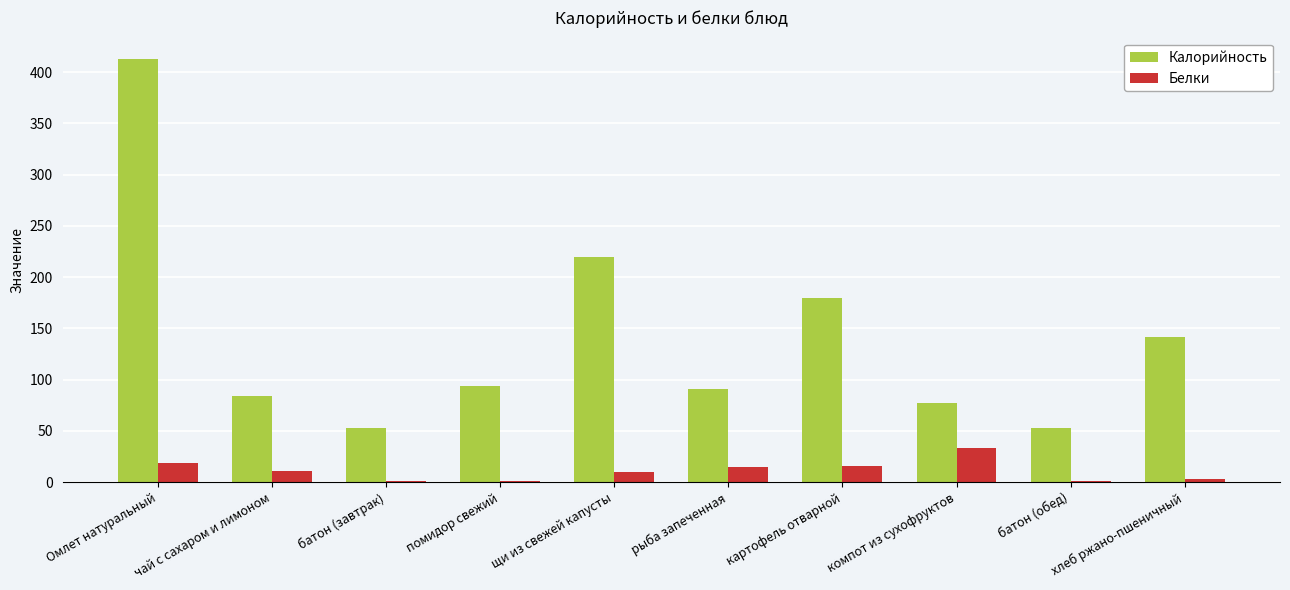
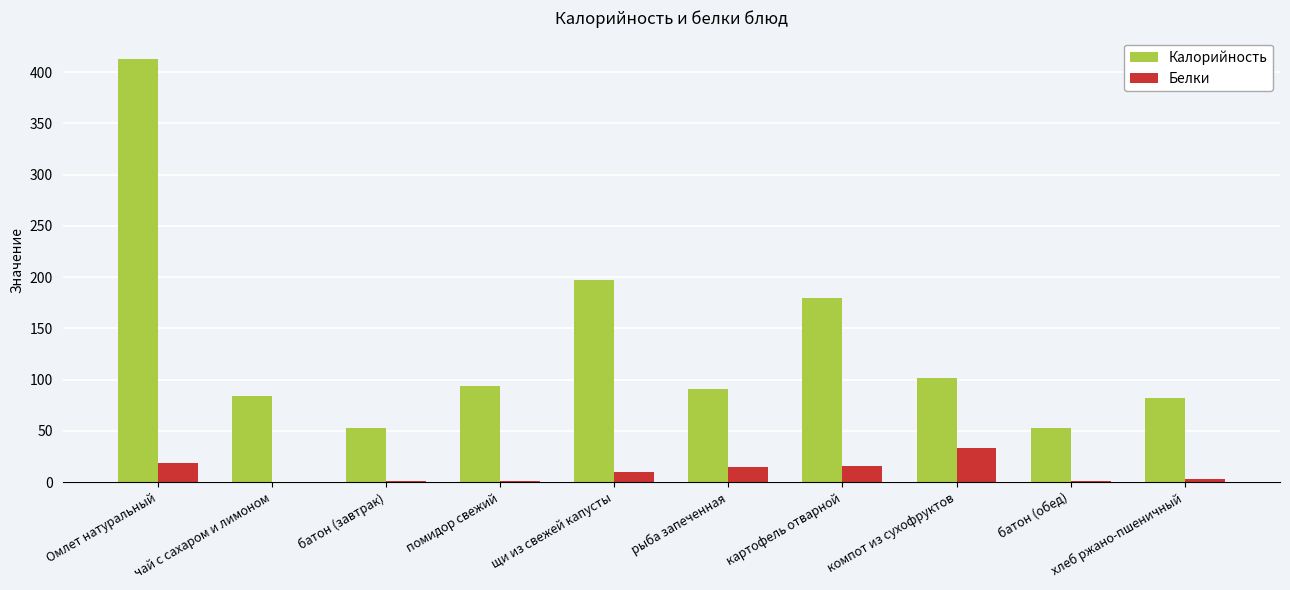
Белки, чай с сахаром и лимоном: 11 -> 0
Калорийность, щи из свежей капусты: 220 -> 197
Калорийность, компот из сухофруктов: 77 -> 102
Калорийность, хлеб ржано-пшеничный: 142 -> 82
